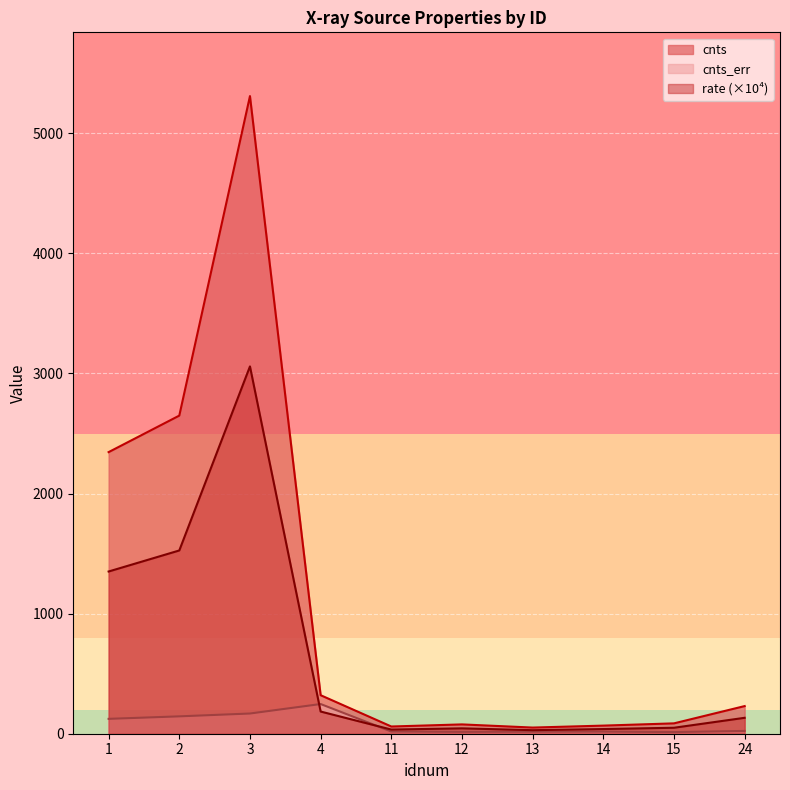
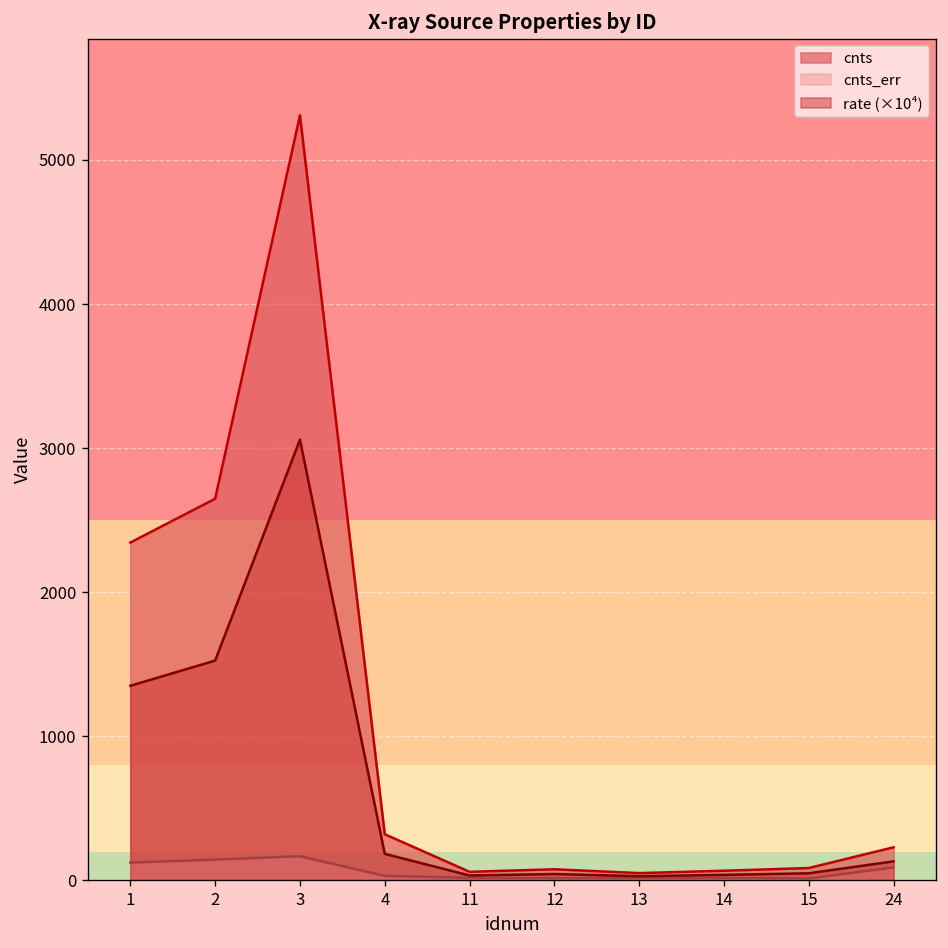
cnts_err, 4: 250 -> 30
cnts_err, 24: 20 -> 90
